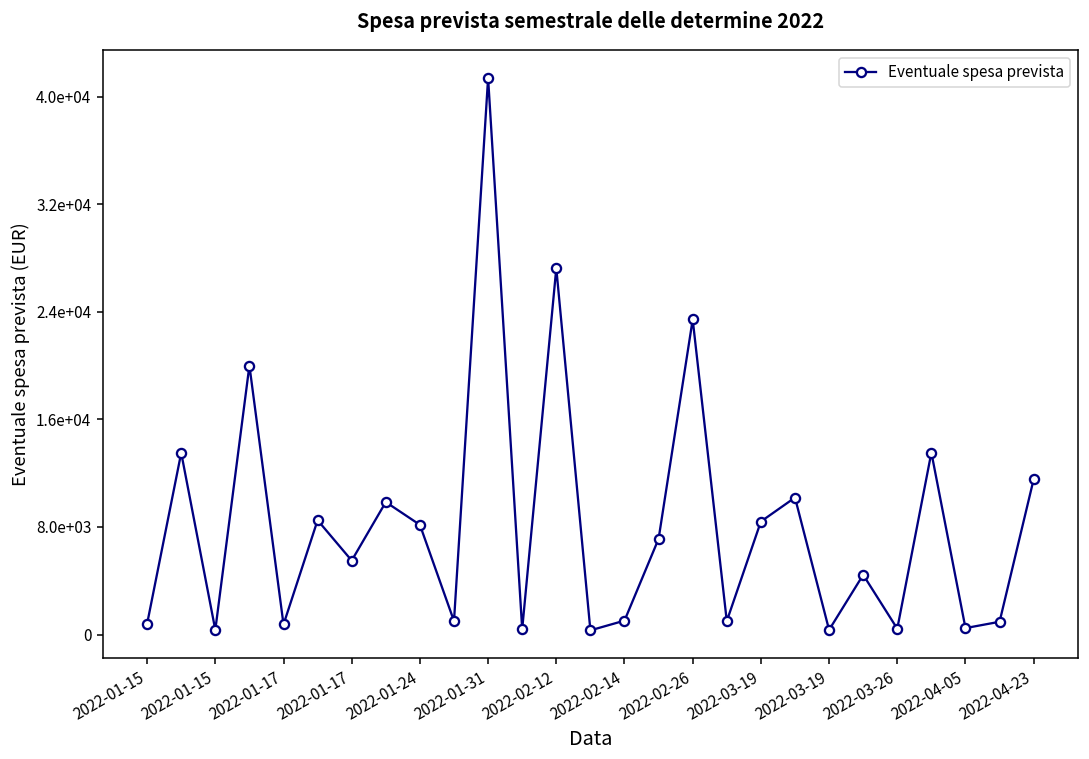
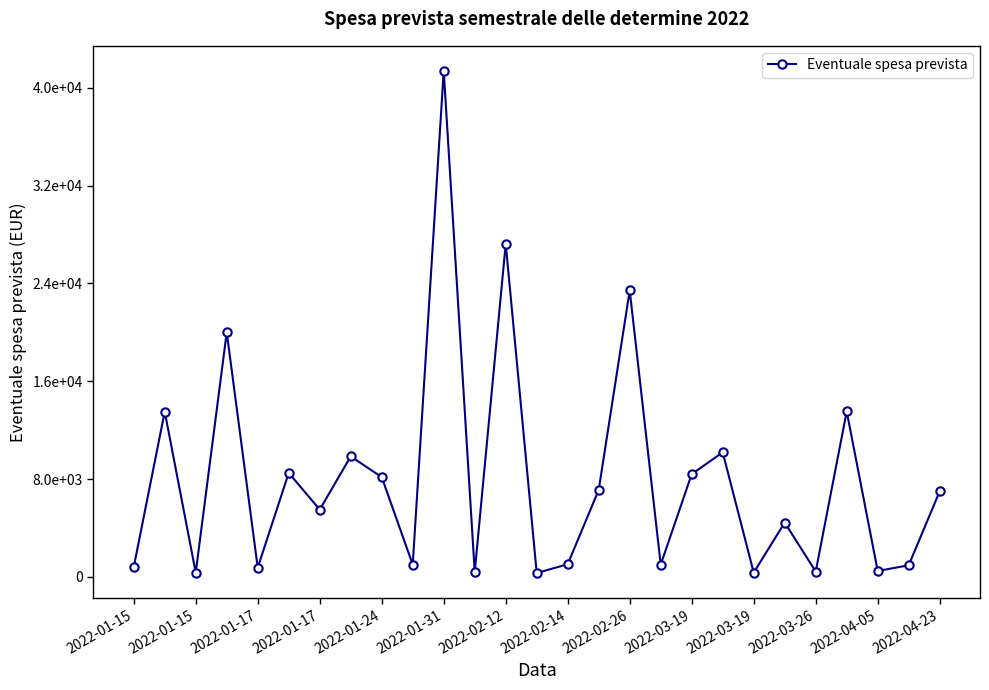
2022-04-23: 11500 -> 7000
